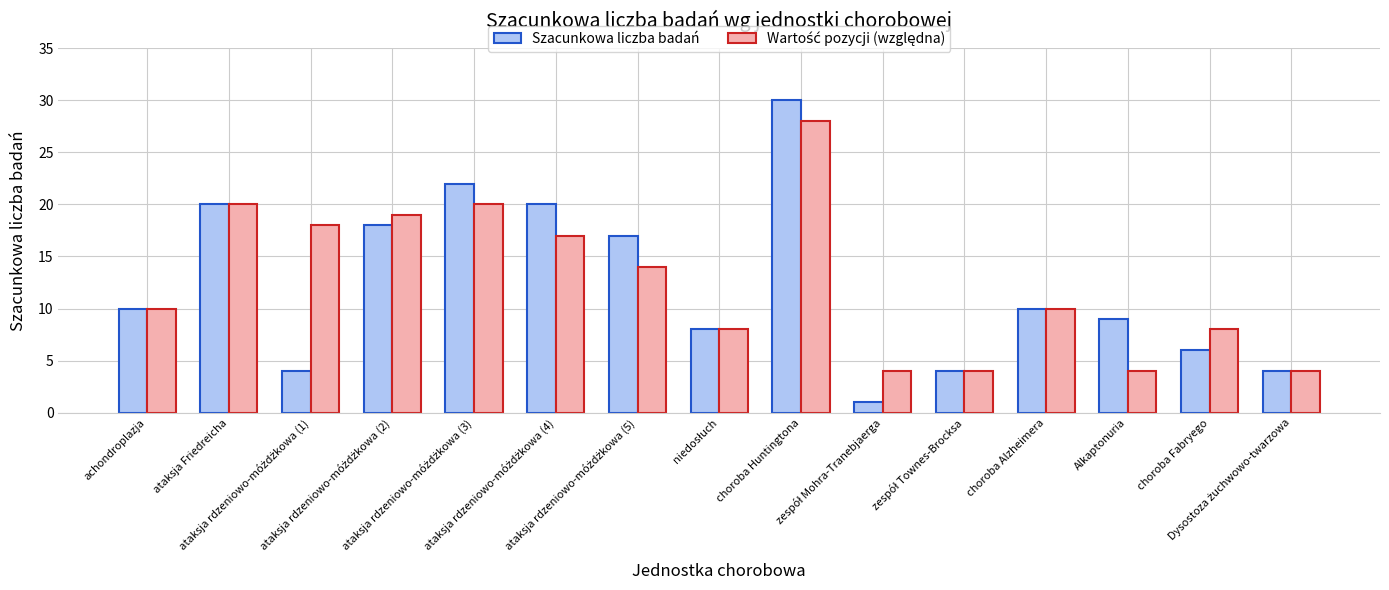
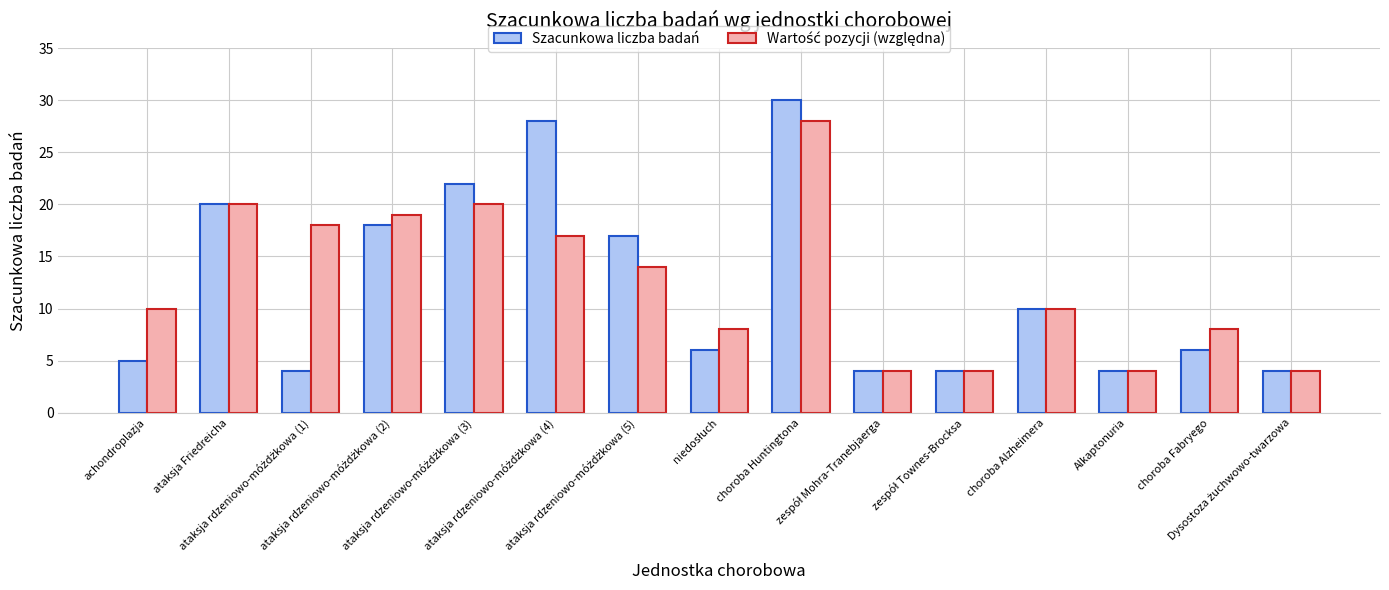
Szacunkowa liczba badań, achondroplazja: 10 -> 5
Szacunkowa liczba badań, ataksja rdzeniowo-móżdżkowa (4): 20 -> 28
Szacunkowa liczba badań, niedosłuch: 8 -> 6
Szacunkowa liczba badań, zespół Mohra-Tranebjaerga: 1 -> 4
Szacunkowa liczba badań, Alkaptonuria: 9 -> 4
